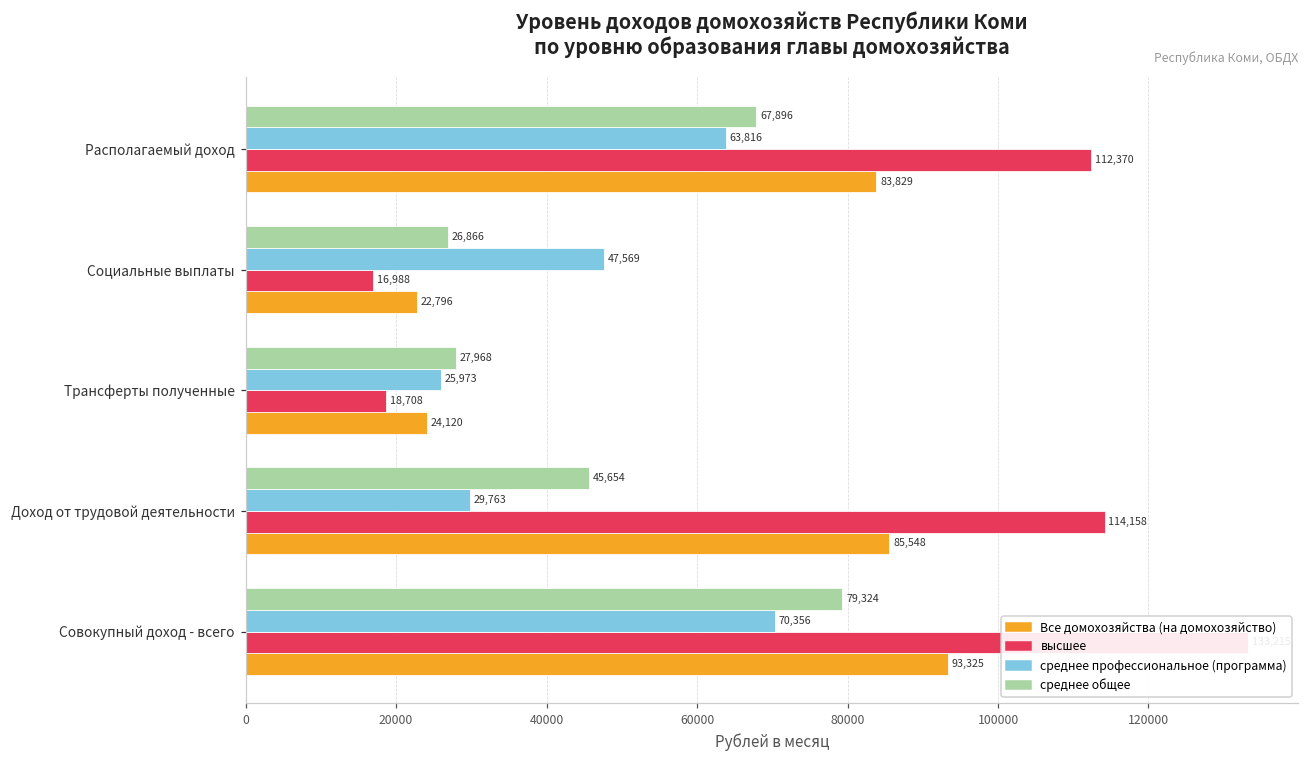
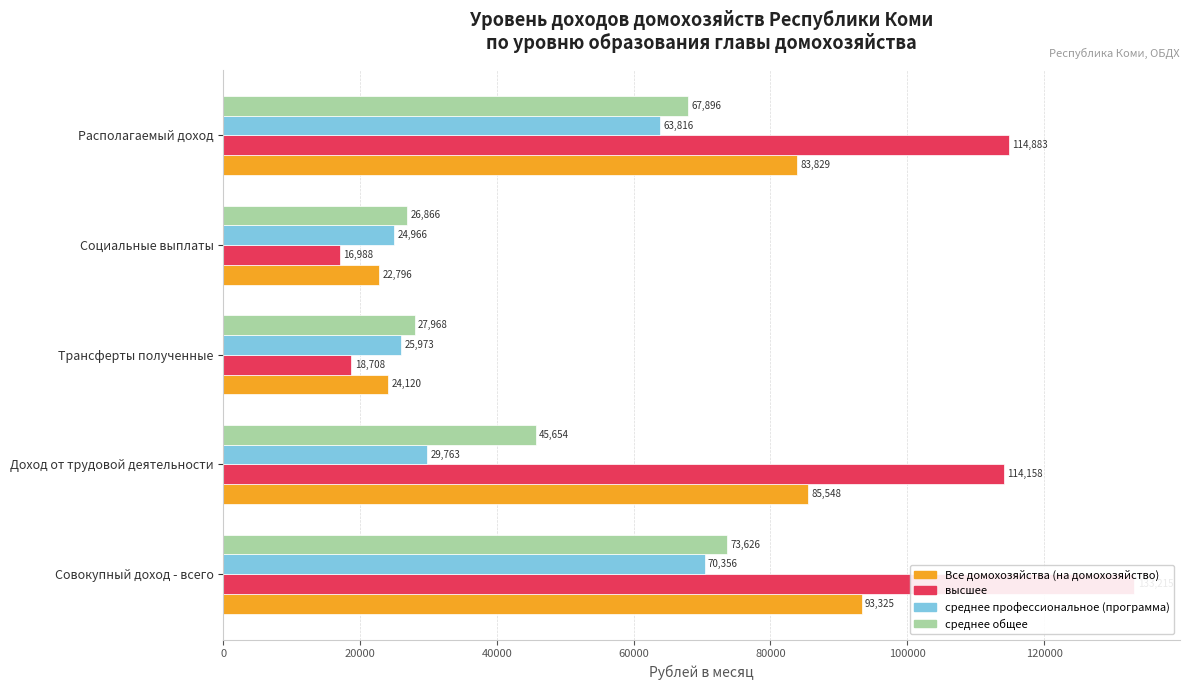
высшее, Располагаемый доход: 112,370 -> 114,883
среднее профессиональное (программа), Социальные выплаты: 47,569 -> 24,966
среднее общее, Совокупный доход - всего: 79,324 -> 73,626
